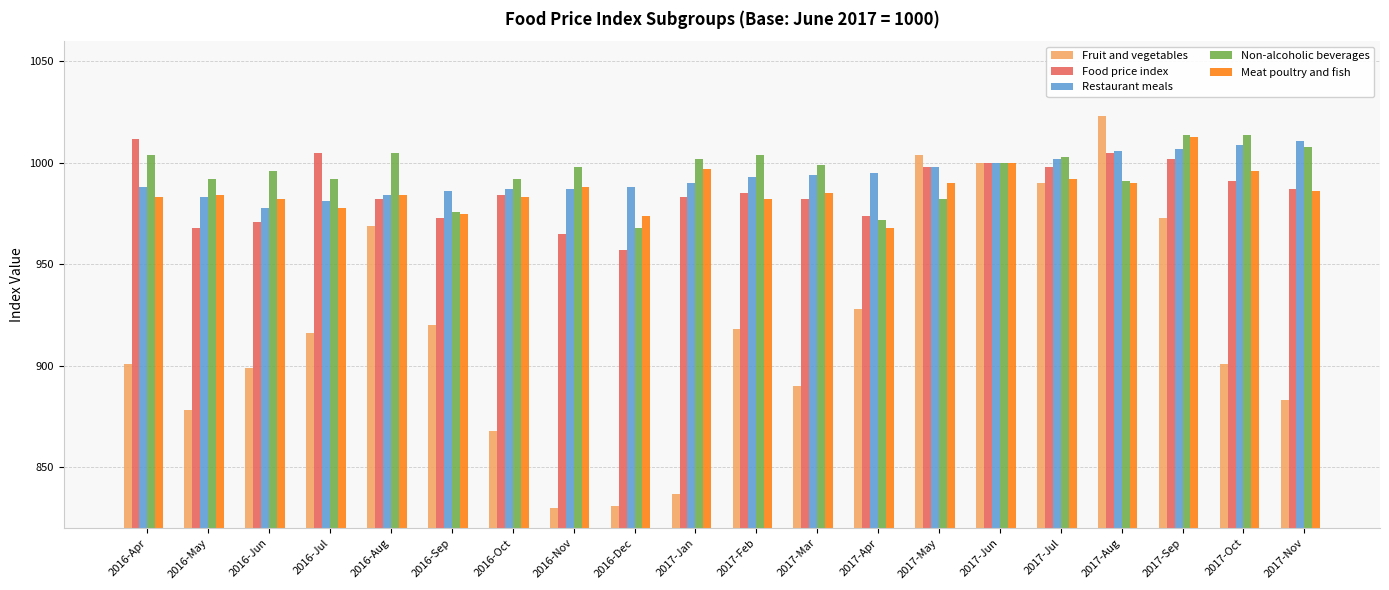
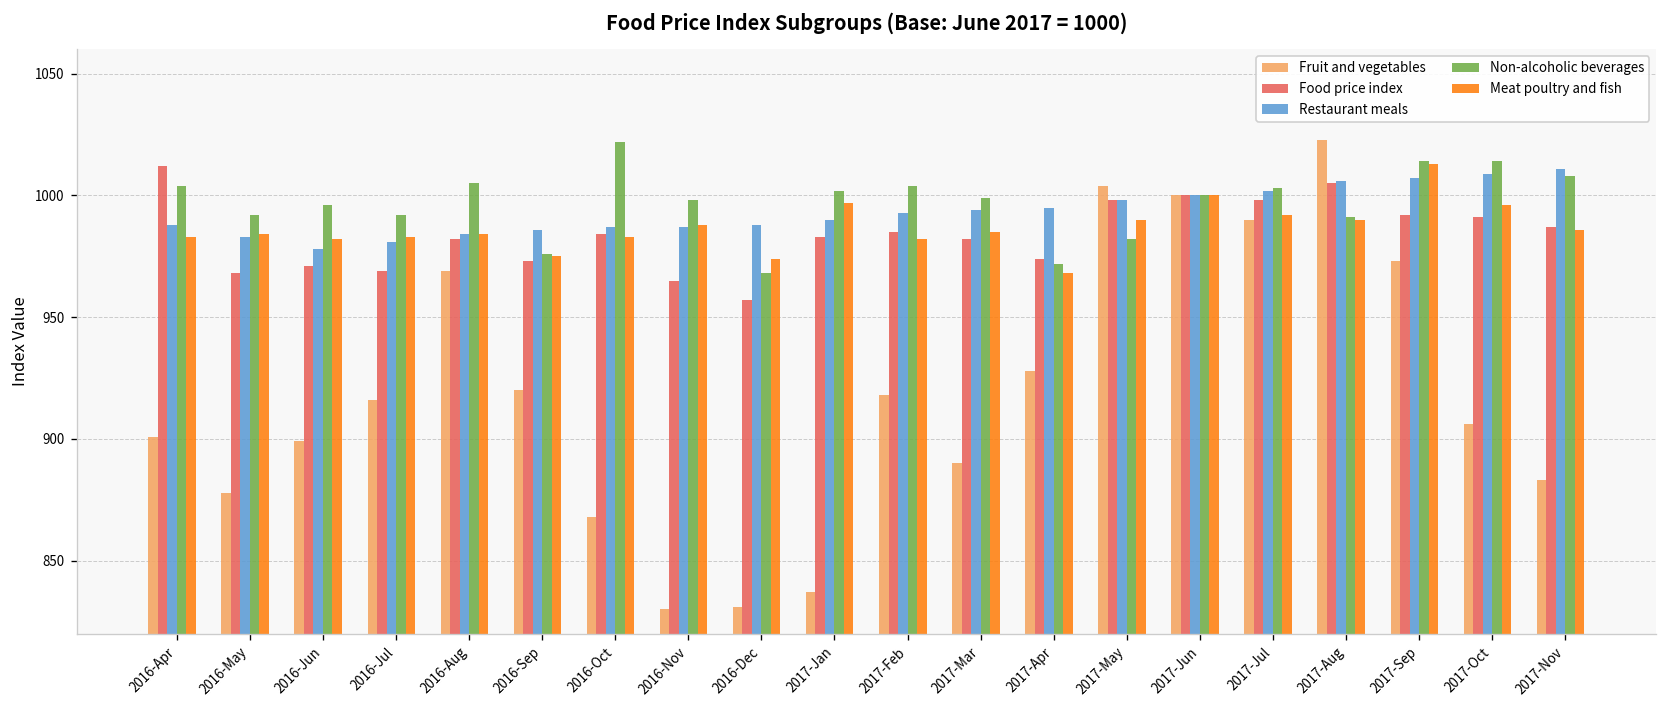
Food price index, 2016-Jul: 1005 -> 969
Meat poultry and fish, 2016-Jul: 978 -> 983
Non-alcoholic beverages, 2016-Oct: 992 -> 1022
Food price index, 2017-Sep: 1002 -> 992
Fruit and vegetables, 2017-Oct: 901 -> 906
